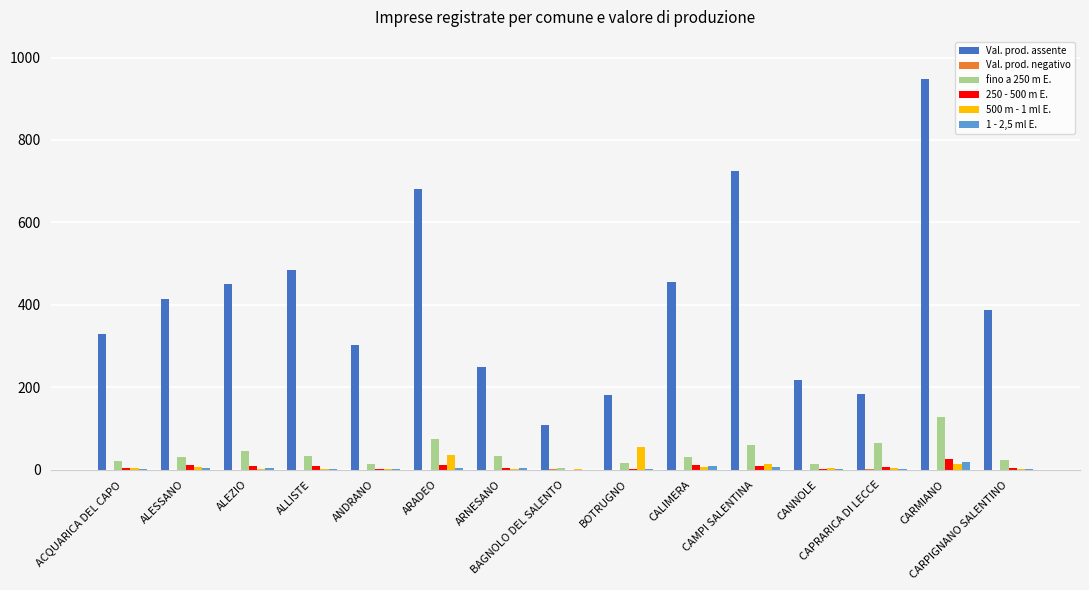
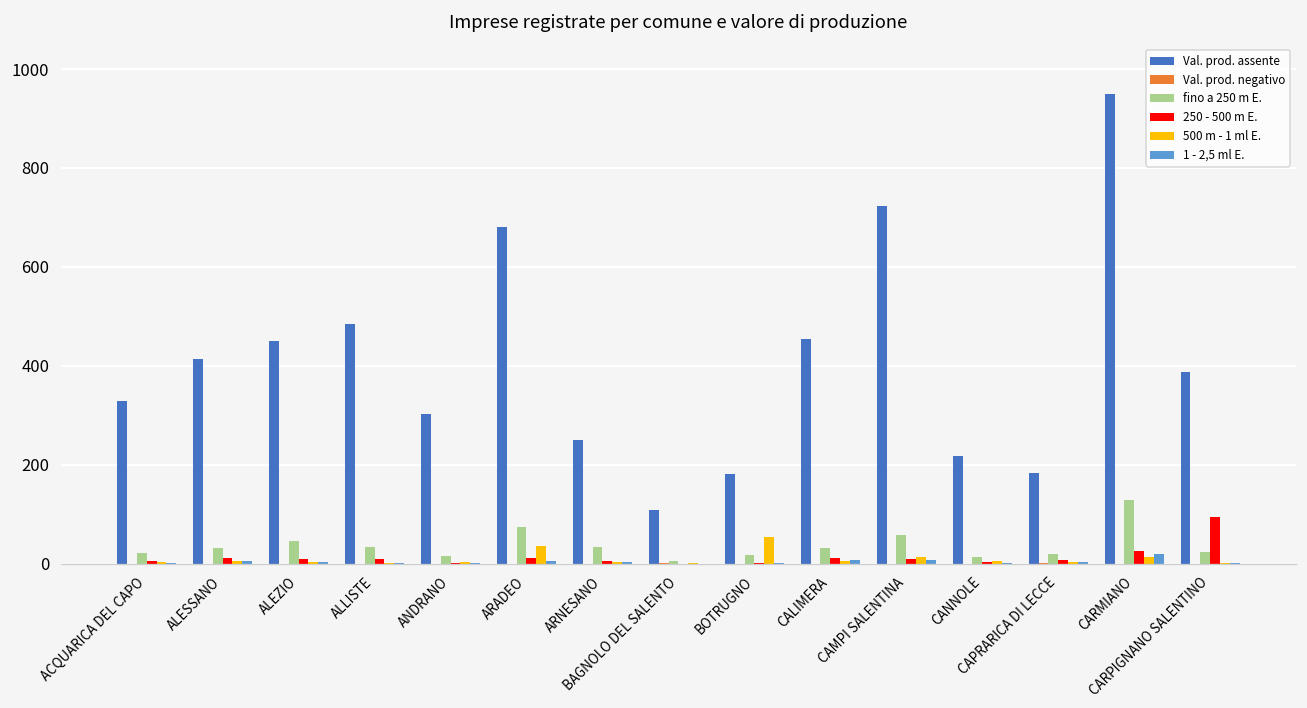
fino a 250 m E., CAPRARICA DI LECCE: 70 -> 20
250 - 500 m E., CARPIGNANO SALENTINO: 10 -> 90
